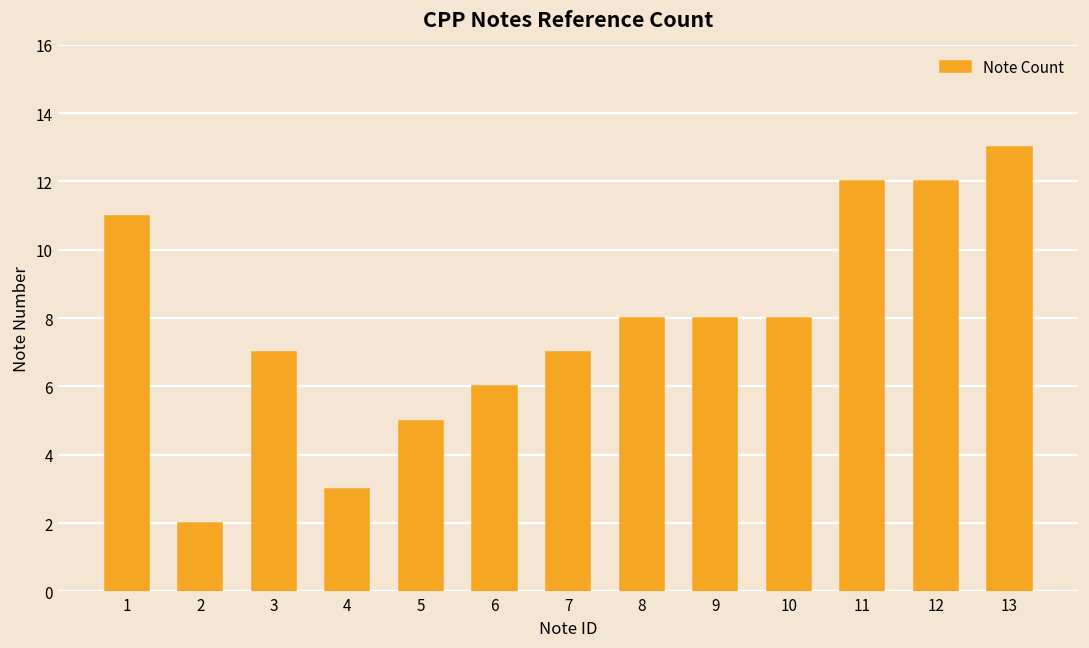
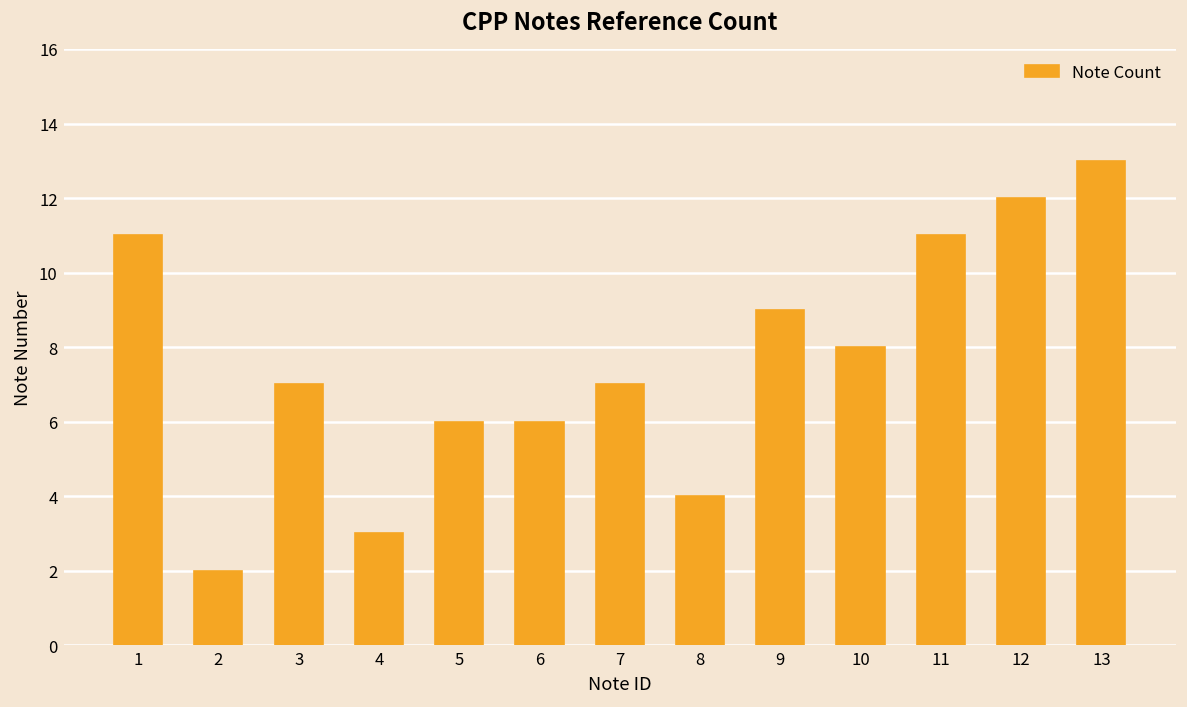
5: 5 -> 6
8: 8 -> 4
9: 8 -> 9
11: 12 -> 11
